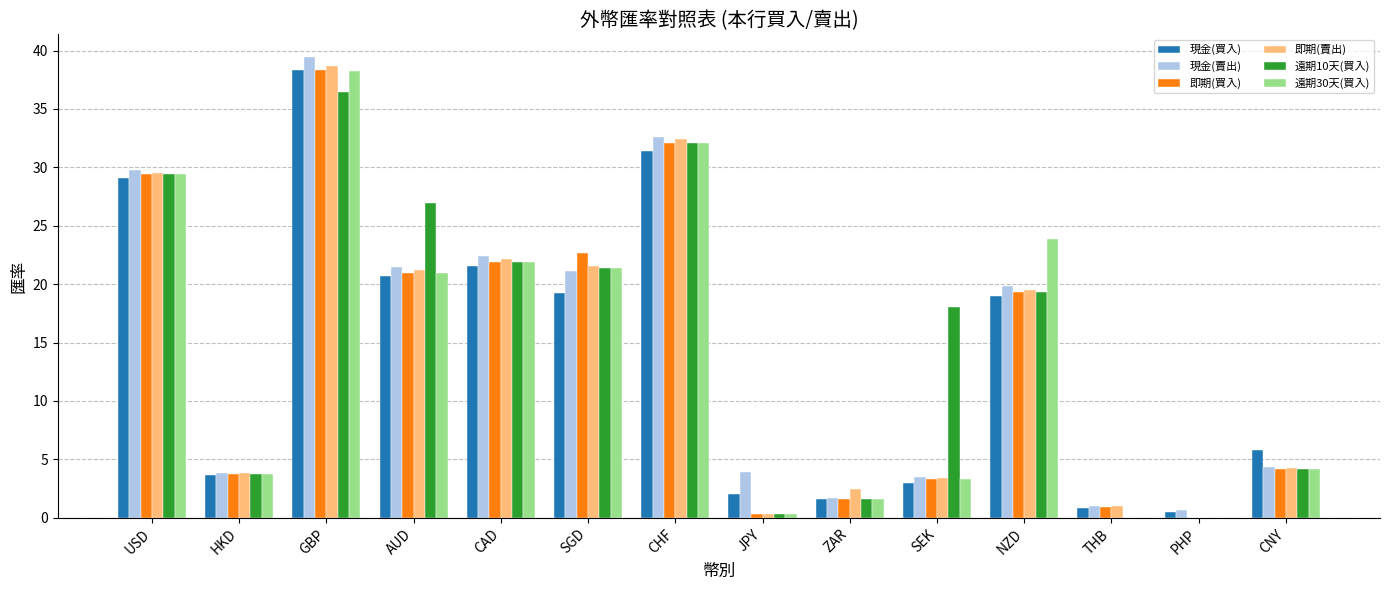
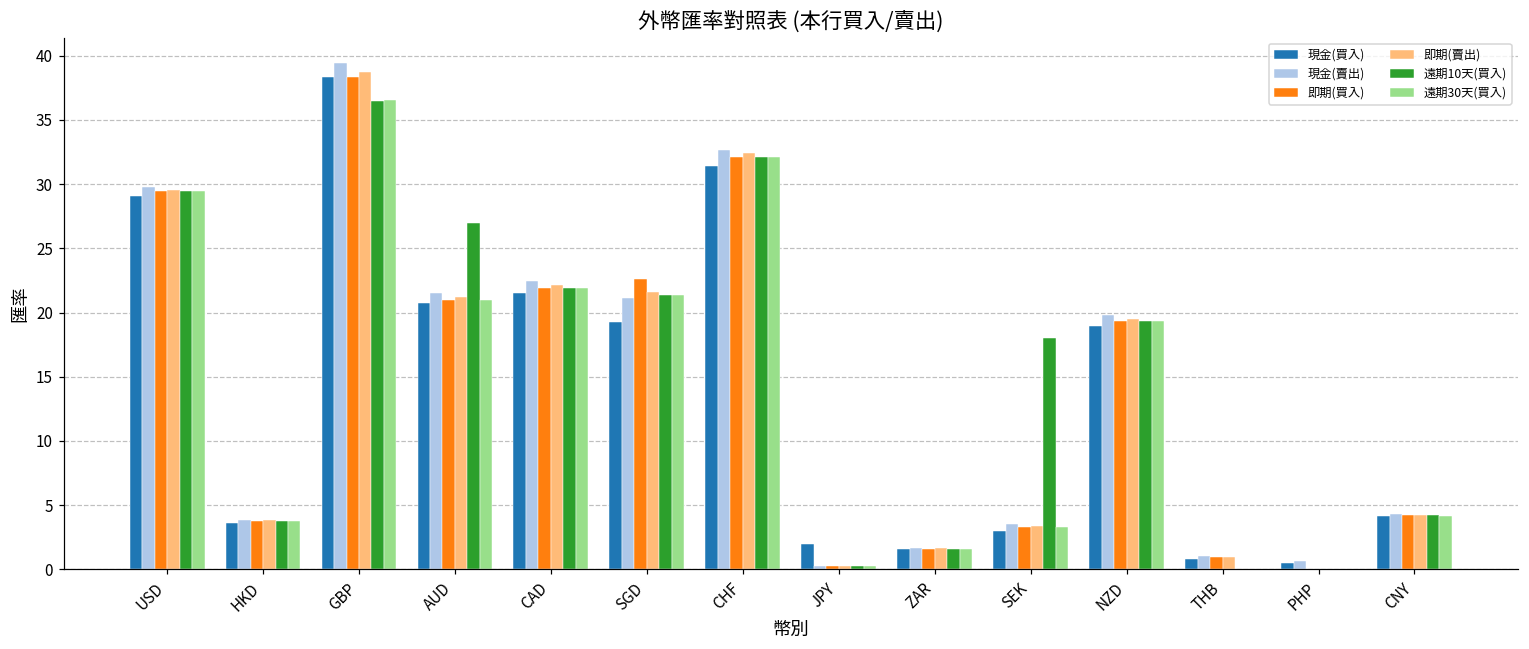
遠期30天(買入), GBP: 38.3 -> 36.6
現金(賣出), JPY: 3.9 -> 0.3
即期(賣出), ZAR: 2.4 -> 1.7
遠期30天(買入), NZD: 23.9 -> 19.3
現金(買入), CNY: 5.8 -> 4.1
